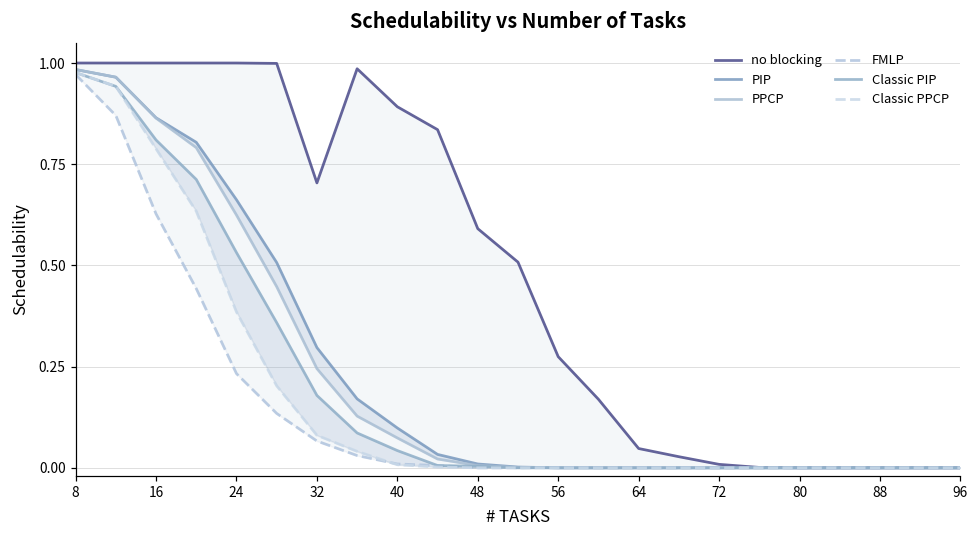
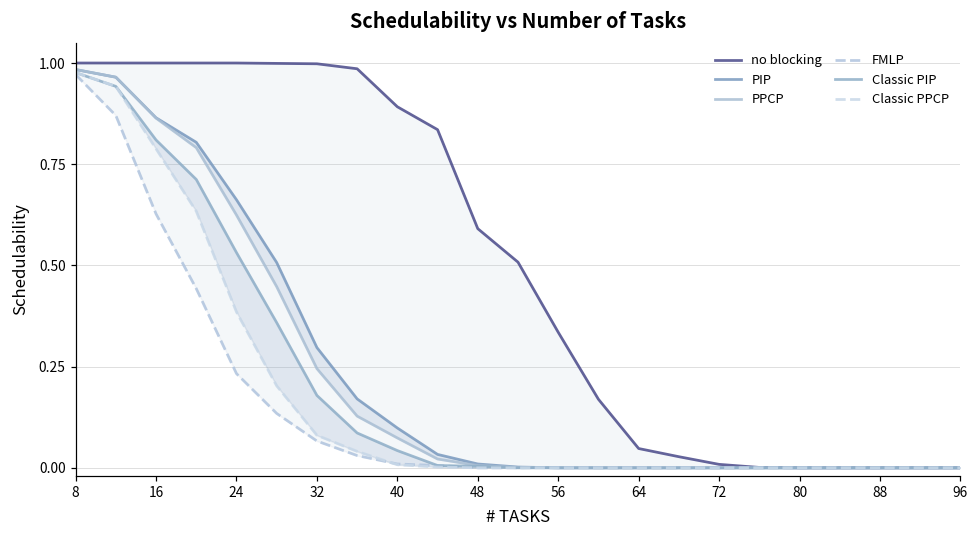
no blocking, 32: 0.70 -> 1.00
no blocking, 56: 0.27 -> 0.33
